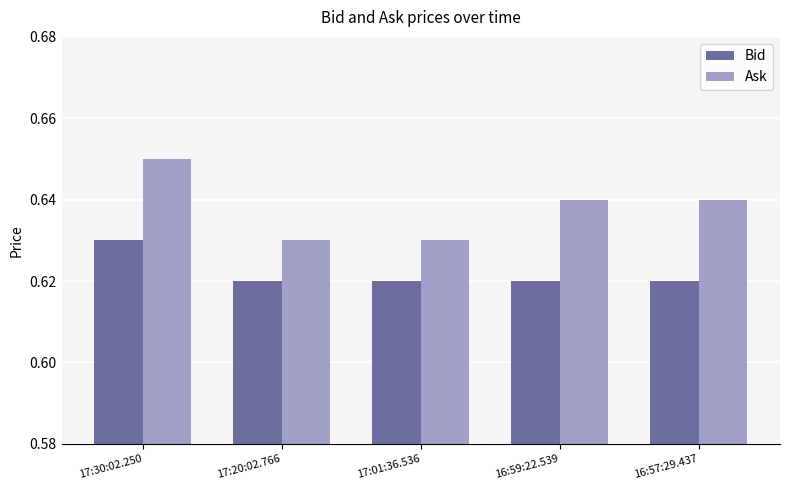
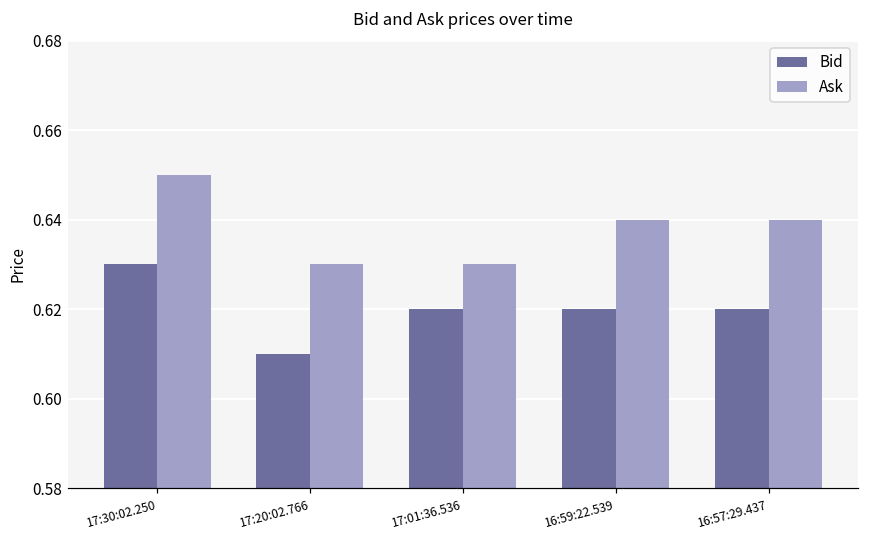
Bid, 17:20:02.766: 0.62 -> 0.61
